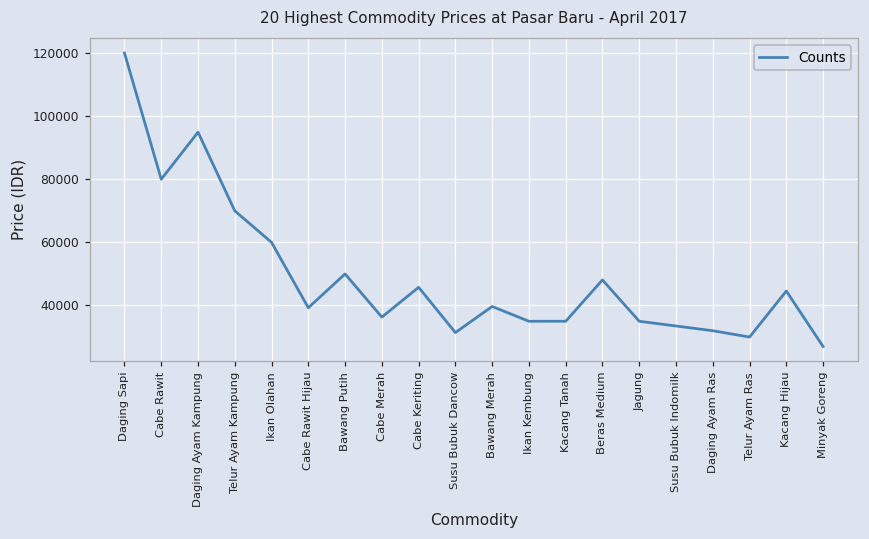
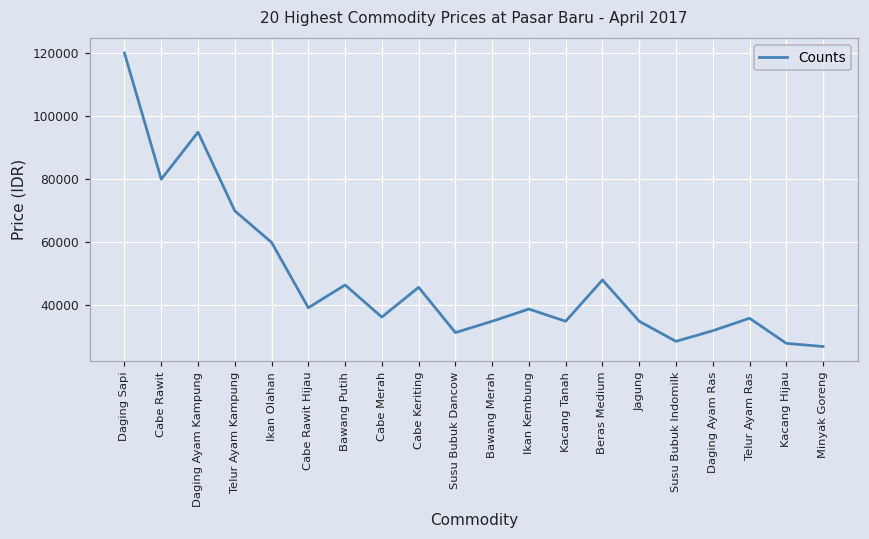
Bawang Putih: 50000 -> 46000
Bawang Merah: 40000 -> 35000
Ikan Kembung: 35000 -> 39000
Susu Bubuk Indomilk: 34000 -> 29000
Telur Ayam Ras: 30000 -> 36000
Kacang Hijau: 45000 -> 28000
